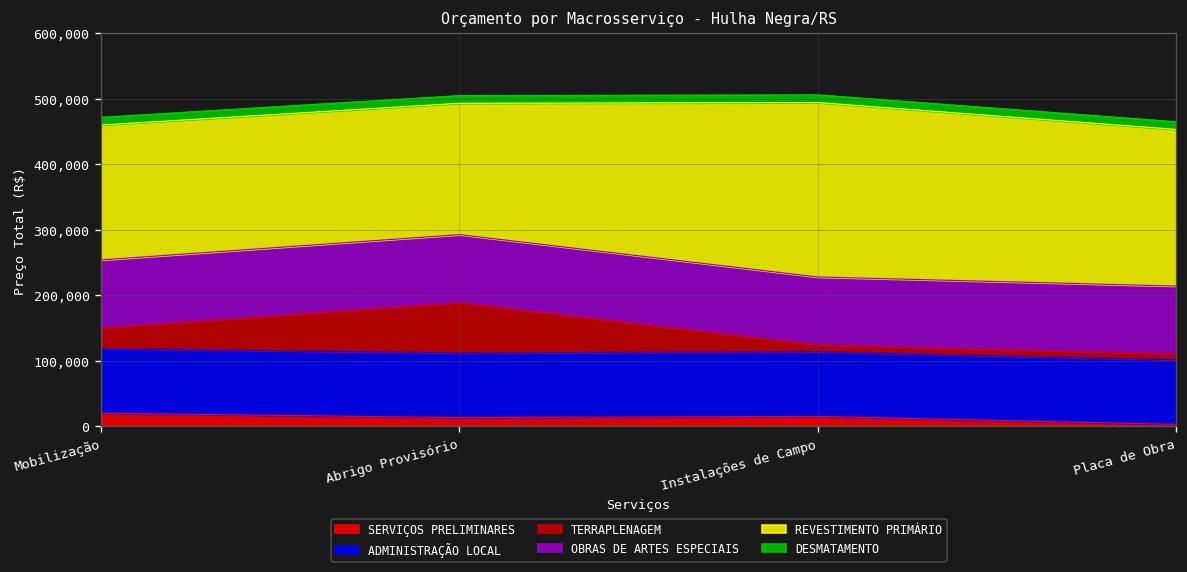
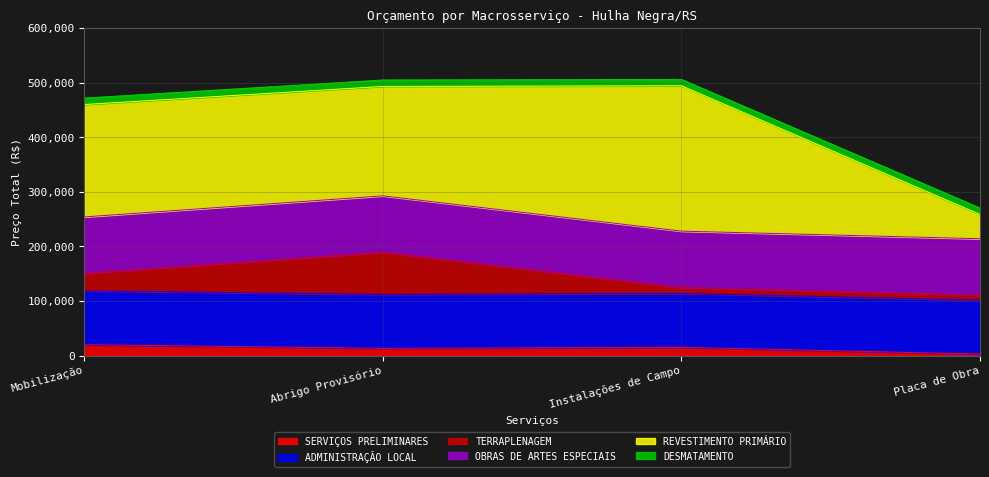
REVESTIMENTO PRIMÁRIO, Placa de Obra: 240,000 -> 40,000
